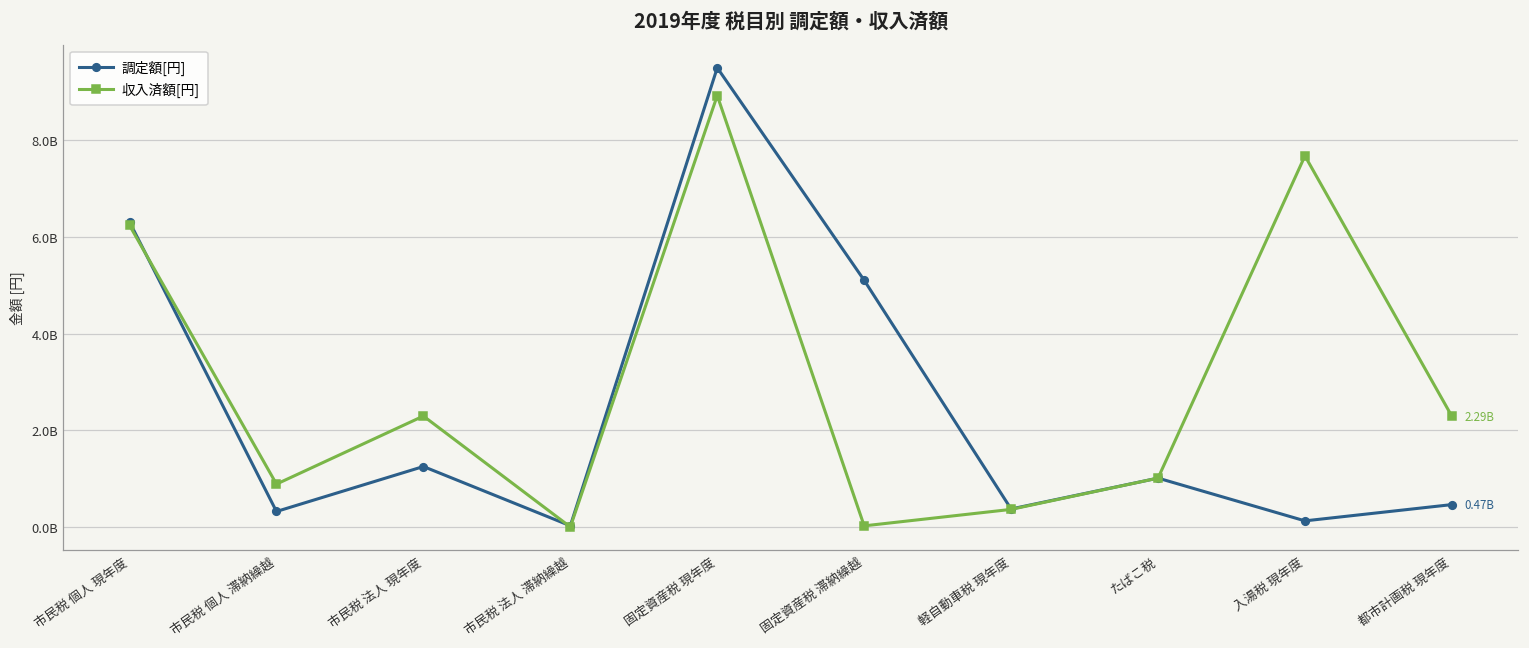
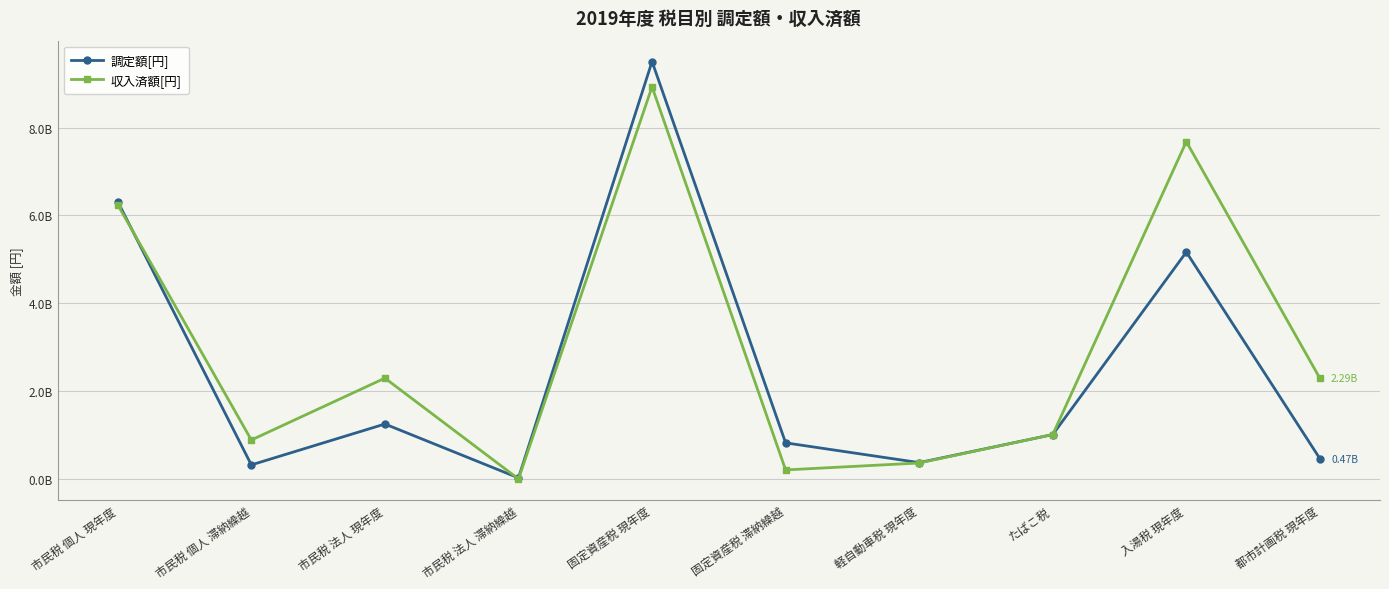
調定額[円], 固定資産税 滞納繰越: 5100000000 -> 800000000
収入済額[円], 固定資産税 滞納繰越: 0 -> 200000000
調定額[円], 入湯税 現年度: 100000000 -> 5200000000
